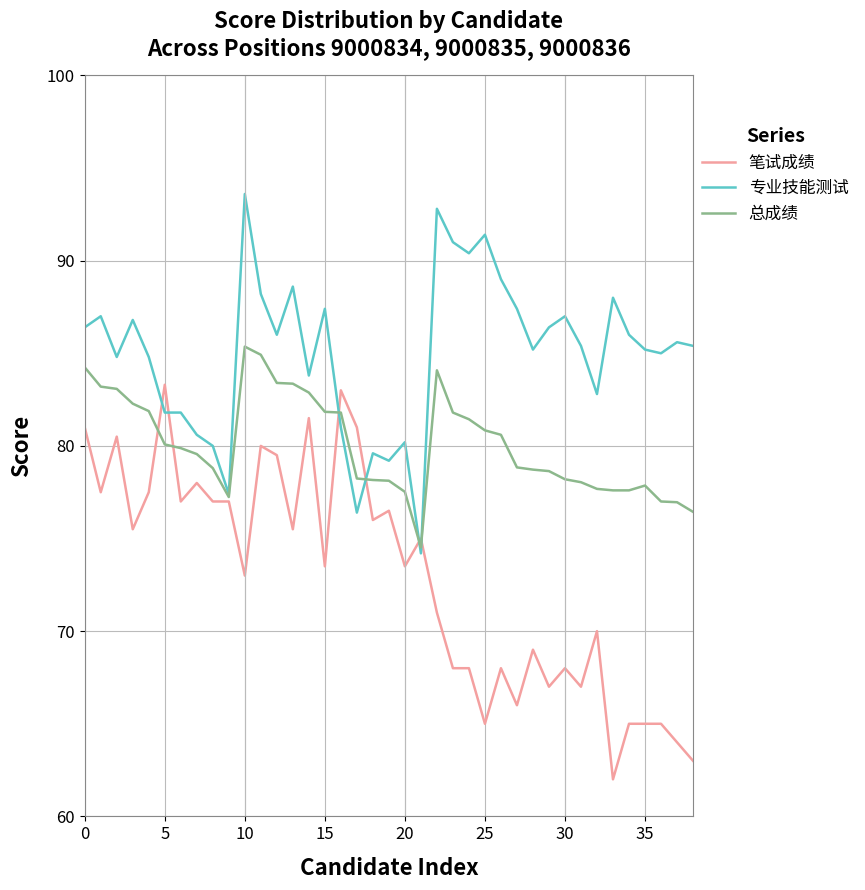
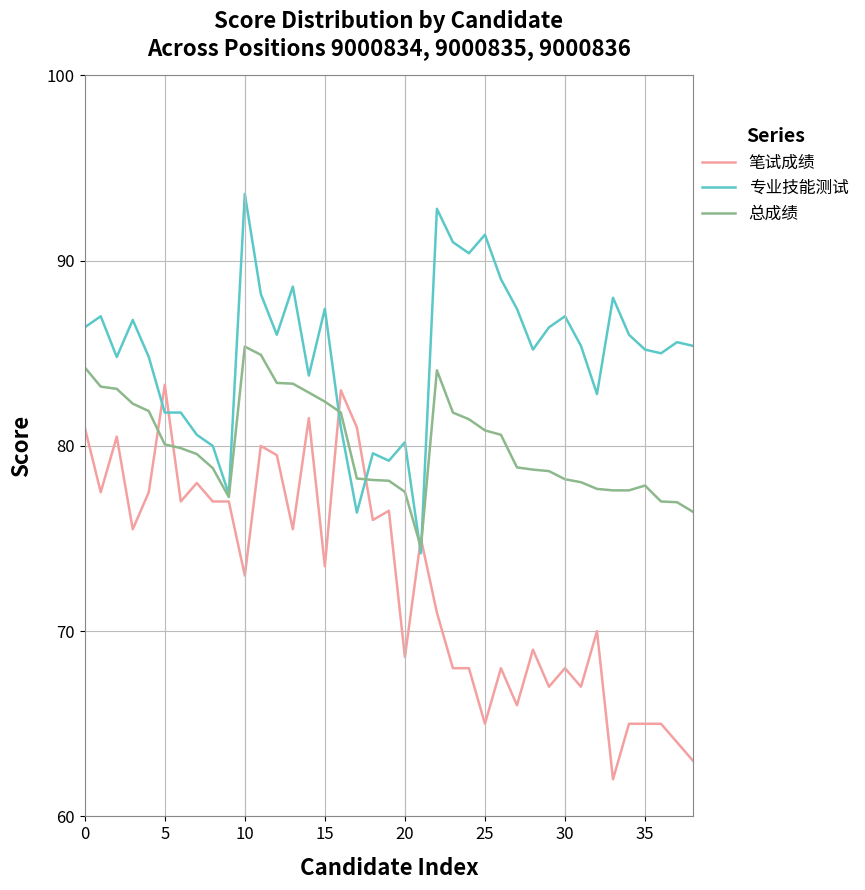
总成绩, 15: 81.8 -> 82.4
笔试成绩, 20: 73.5 -> 68.6
